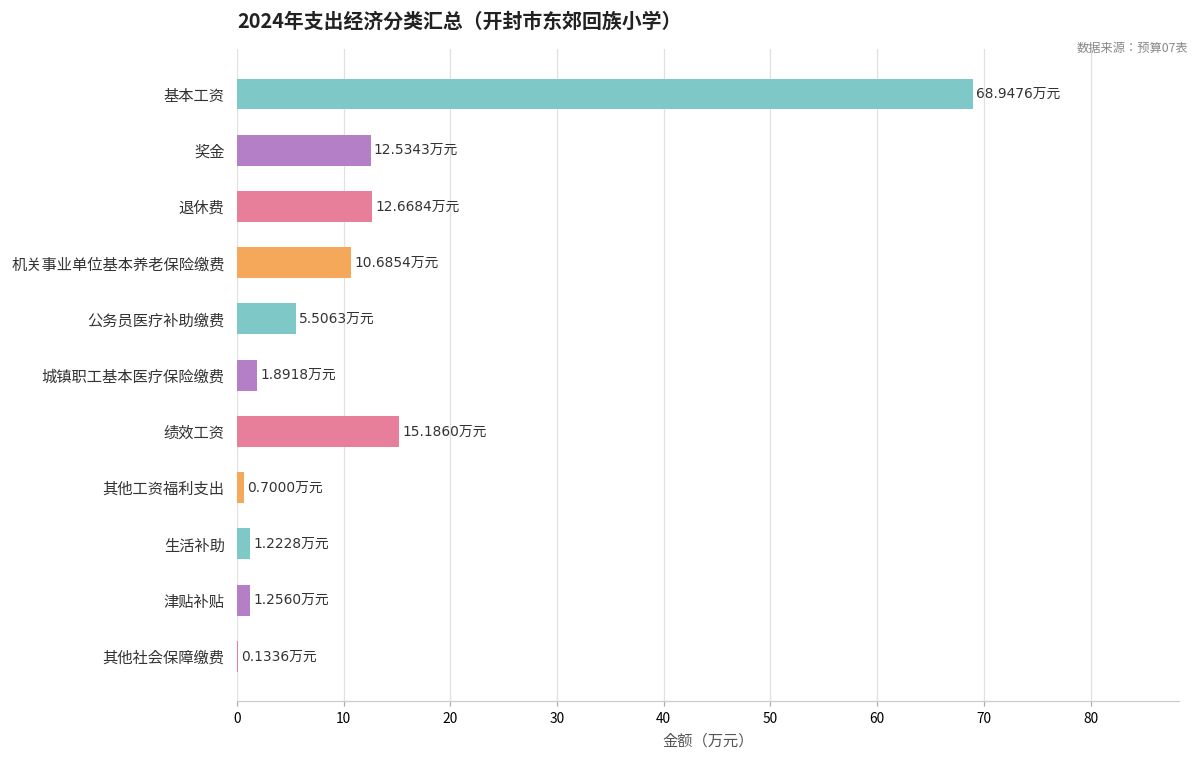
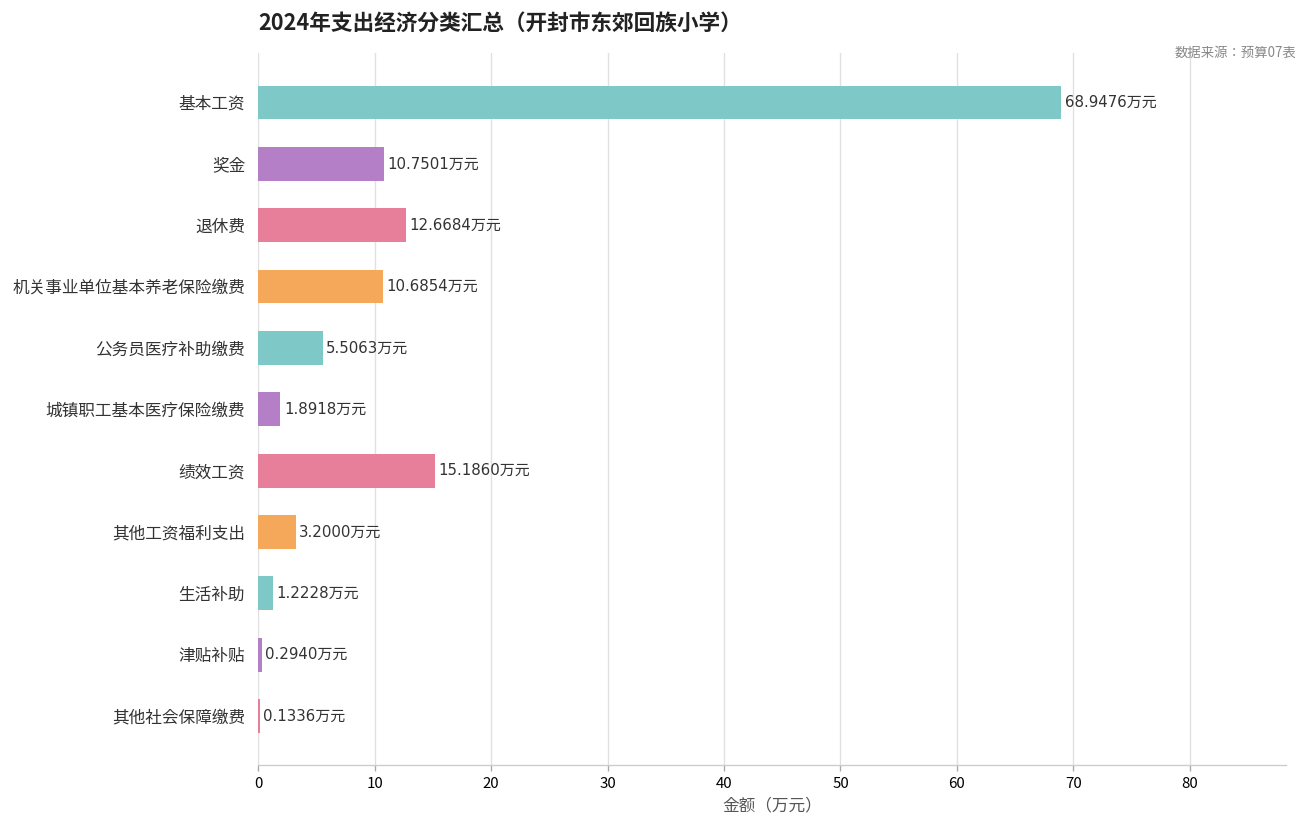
奖金: 12.5343 -> 10.7501
其他工资福利支出: 0.7000 -> 3.2000
津贴补贴: 1.2560 -> 0.2940
